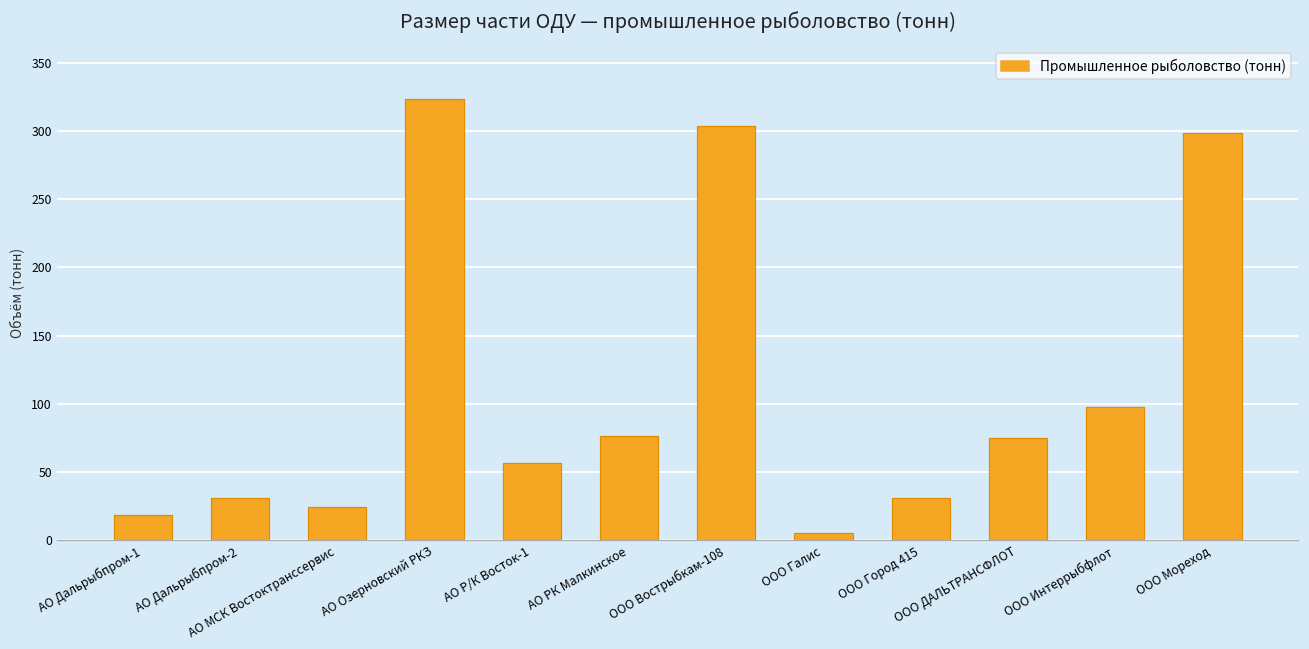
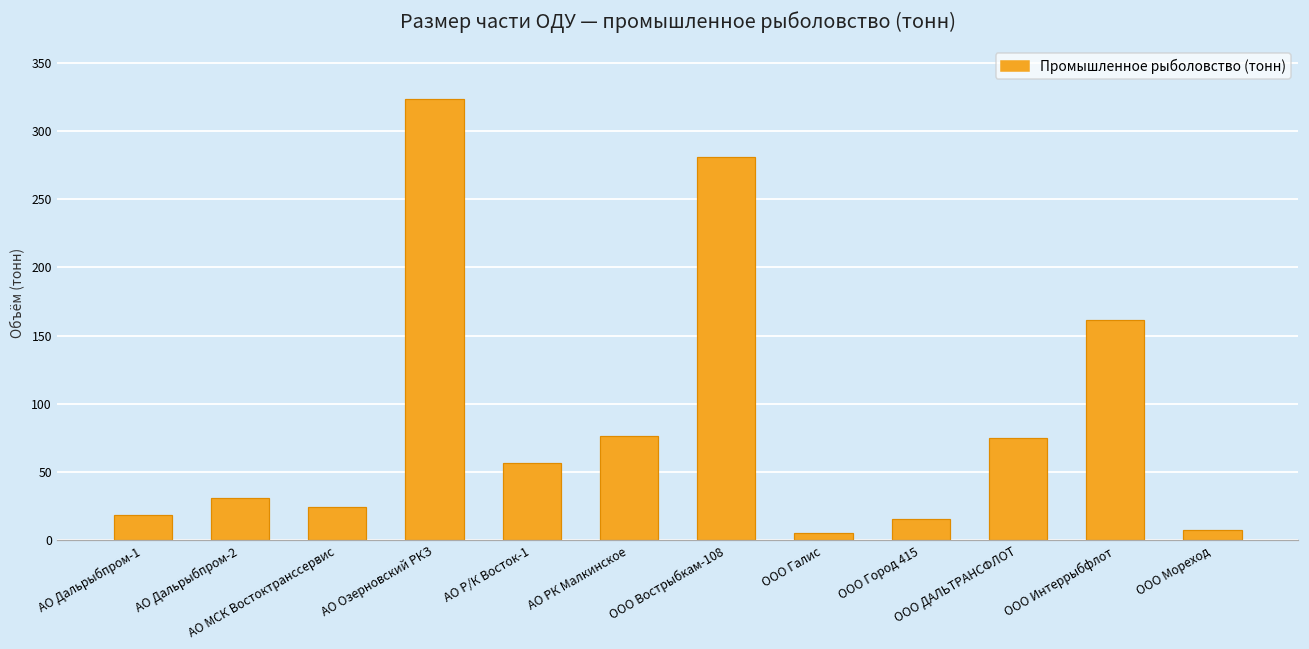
ООО Вострыбкам-108: 304 -> 281
ООО Город 415: 31 -> 15
ООО Интеррыбфлот: 98 -> 162
ООО Мореход: 298 -> 7
